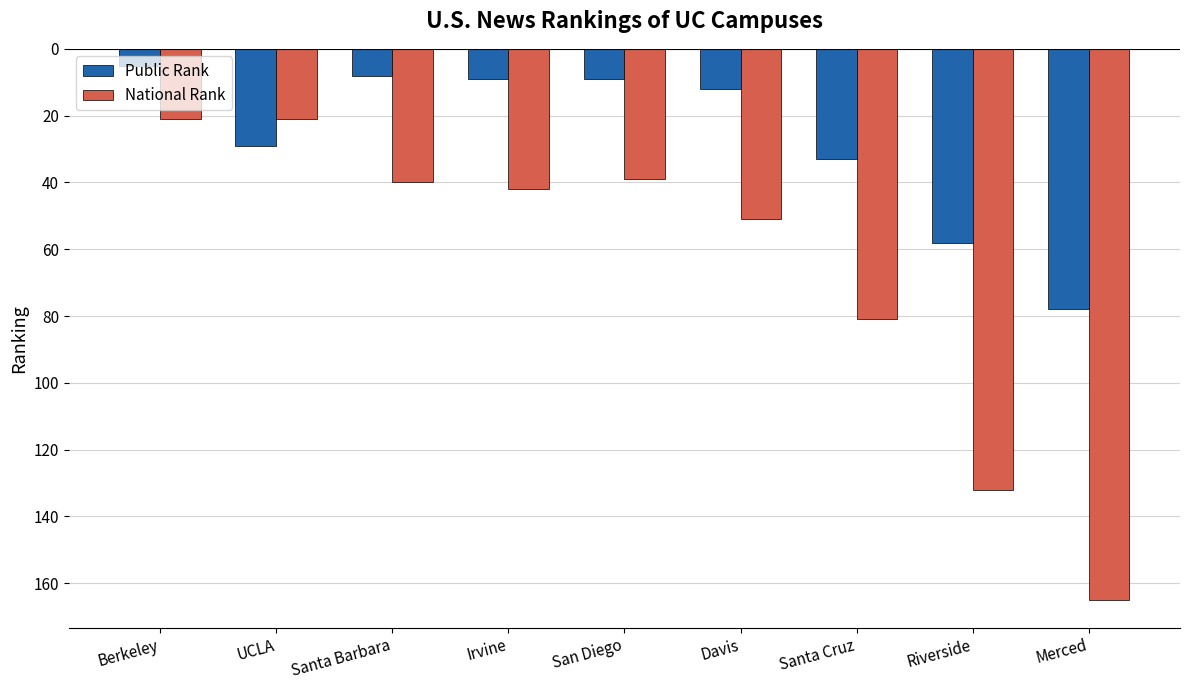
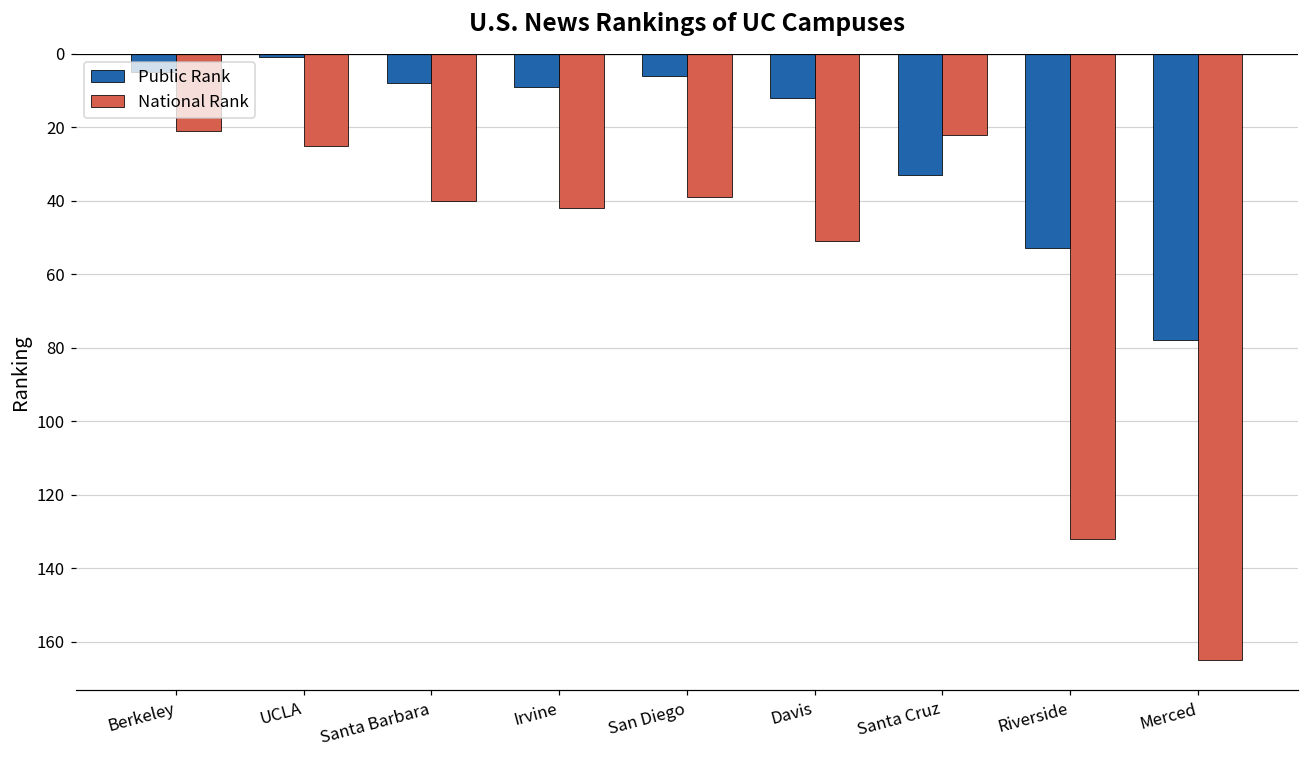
Public Rank, UCLA: 29 -> 1
National Rank, UCLA: 21 -> 25
Public Rank, San Diego: 9 -> 6
National Rank, Santa Cruz: 81 -> 22
Public Rank, Riverside: 58 -> 53
